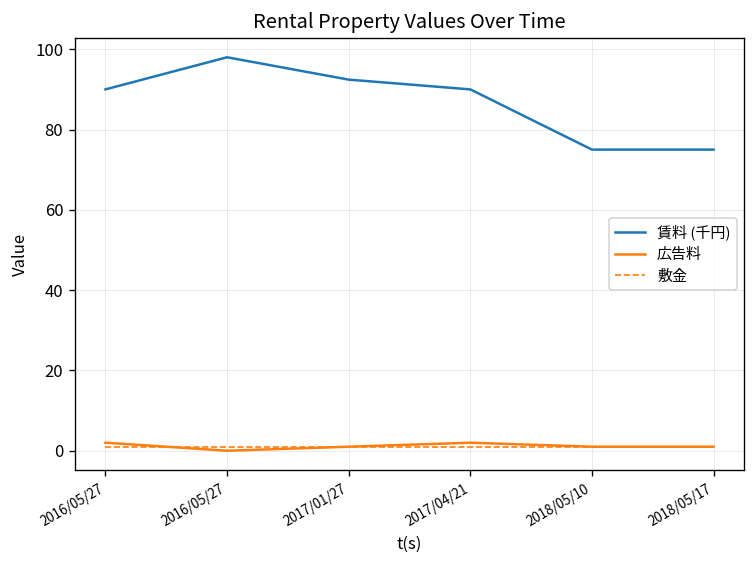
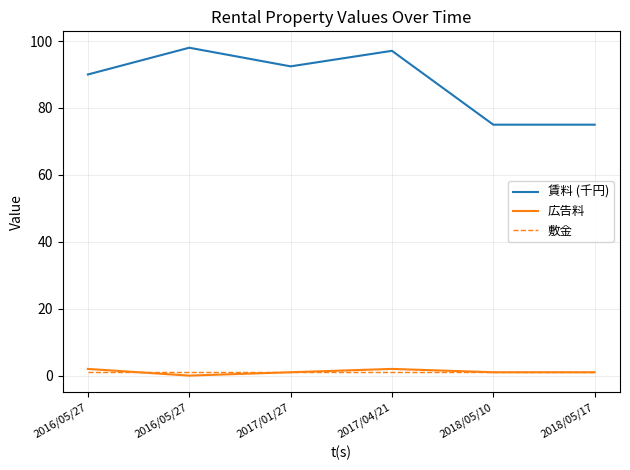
賃料 (千円), 2017/04/21: 90 -> 97
